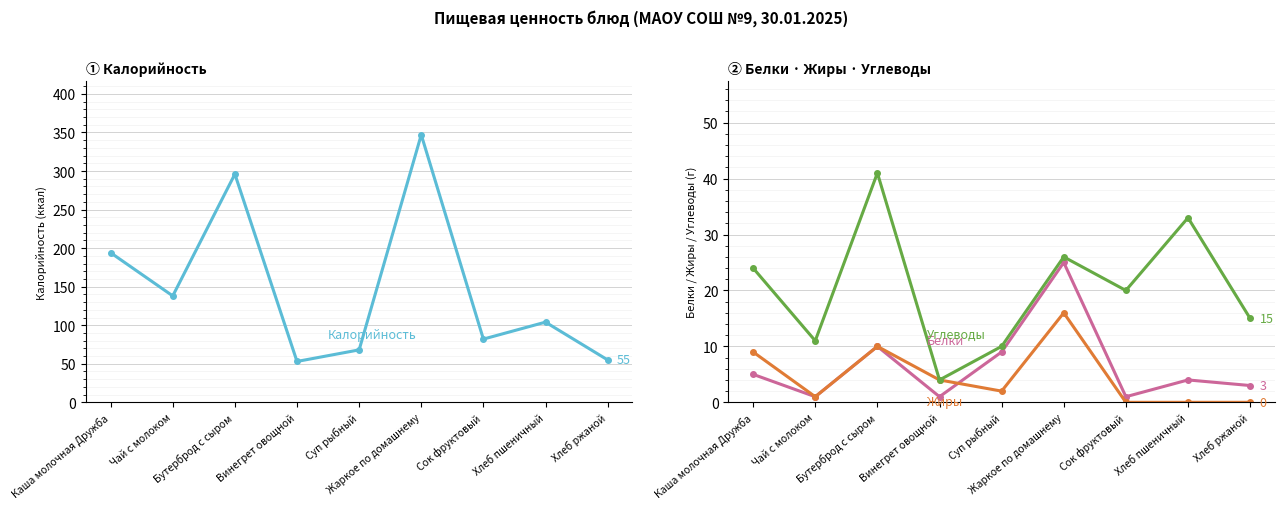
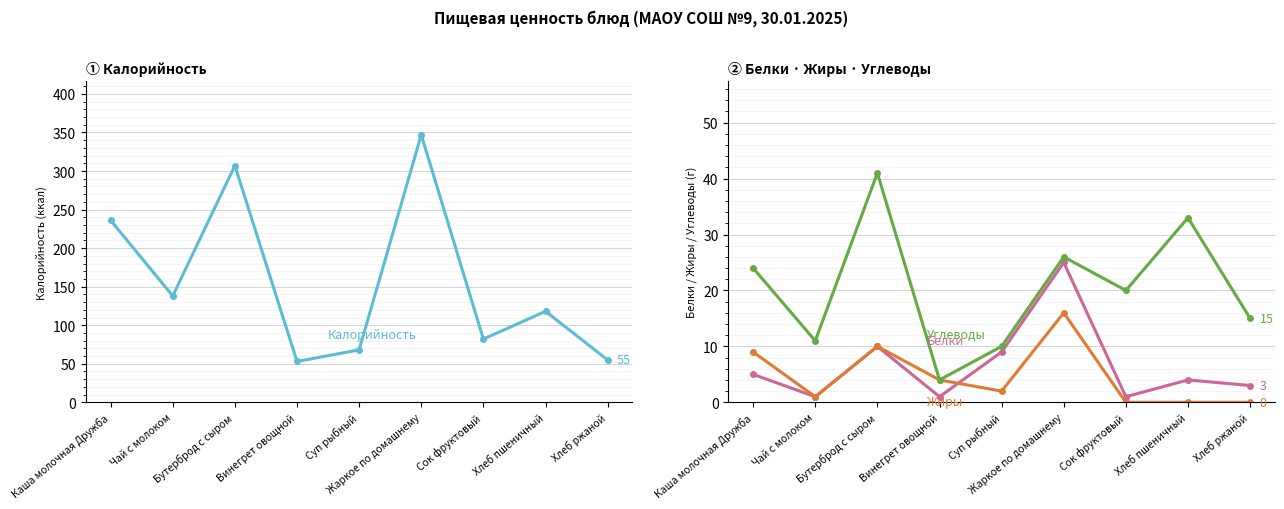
① Калорийность, Каша молочная Дружба: 190 -> 240
① Калорийность, Бутерброд с сыром: 300 -> 310
① Калорийность, Хлеб пшеничный: 100 -> 120
